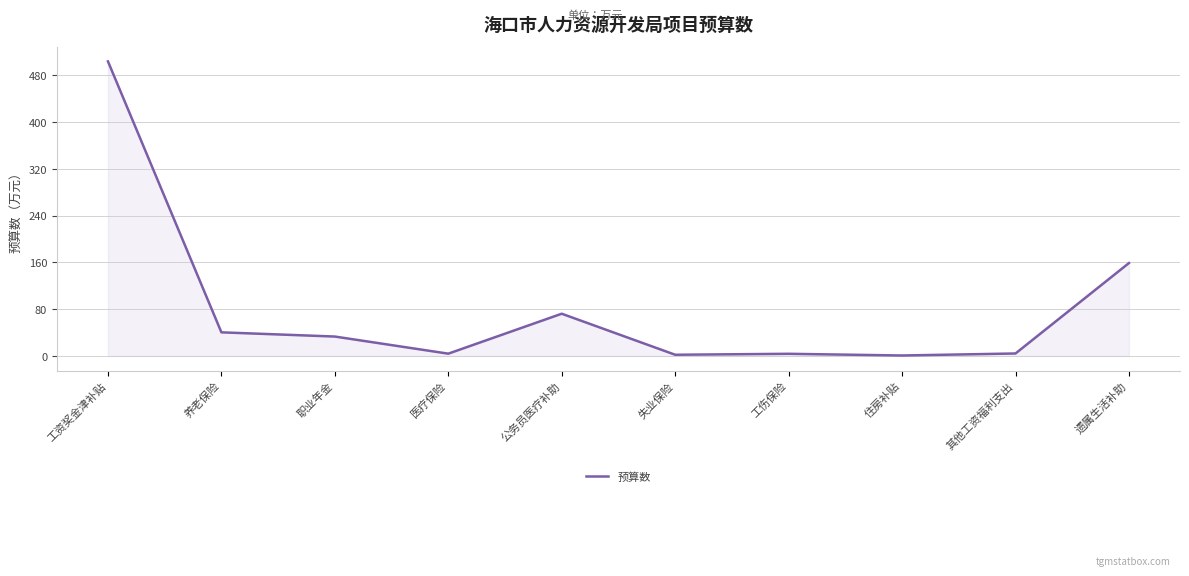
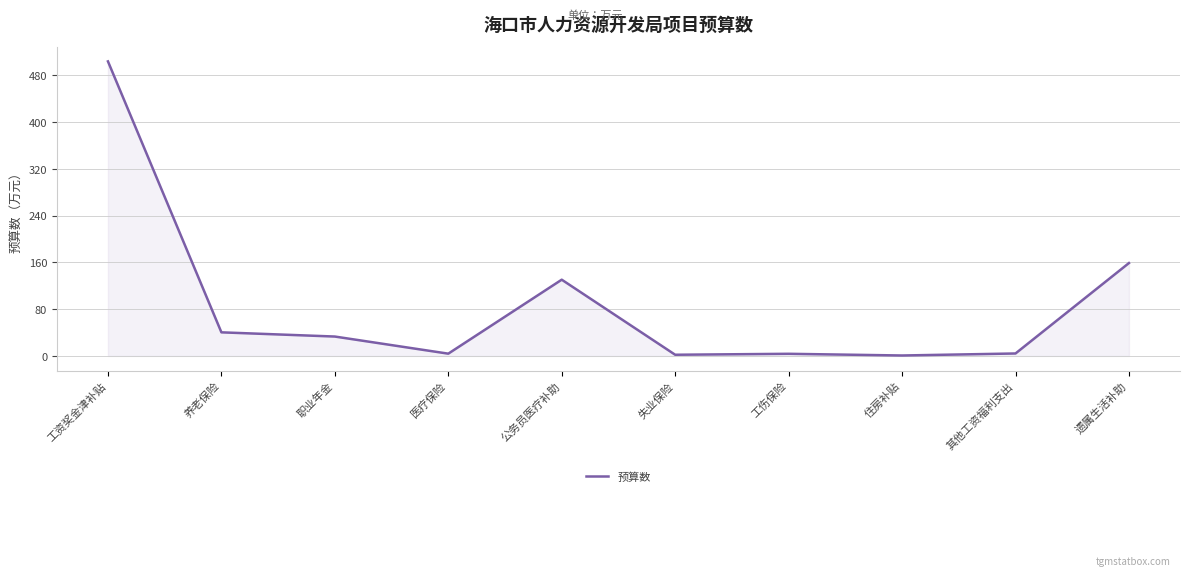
公务员医疗补助: 70 -> 130
